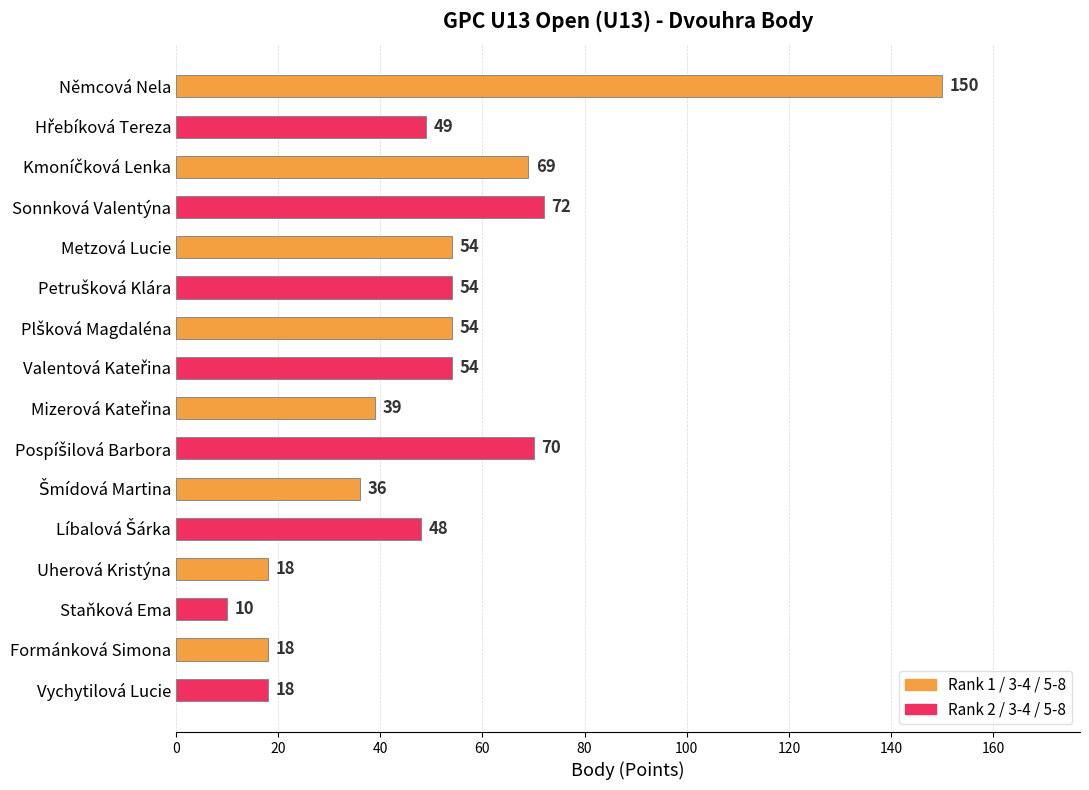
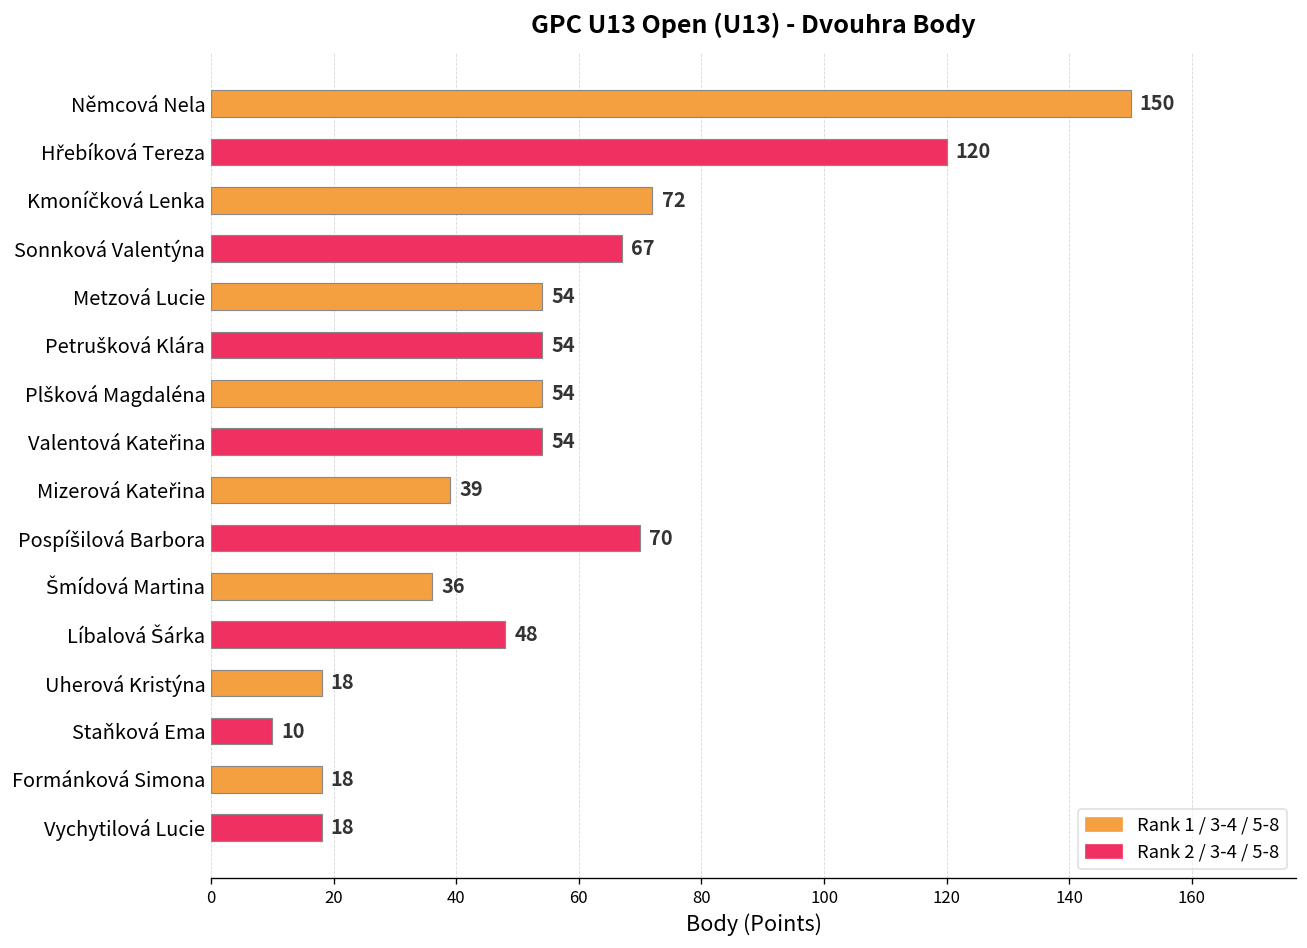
Hřebíková Tereza: 49 -> 120
Kmoníčková Lenka: 69 -> 72
Sonnková Valentýna: 72 -> 67
